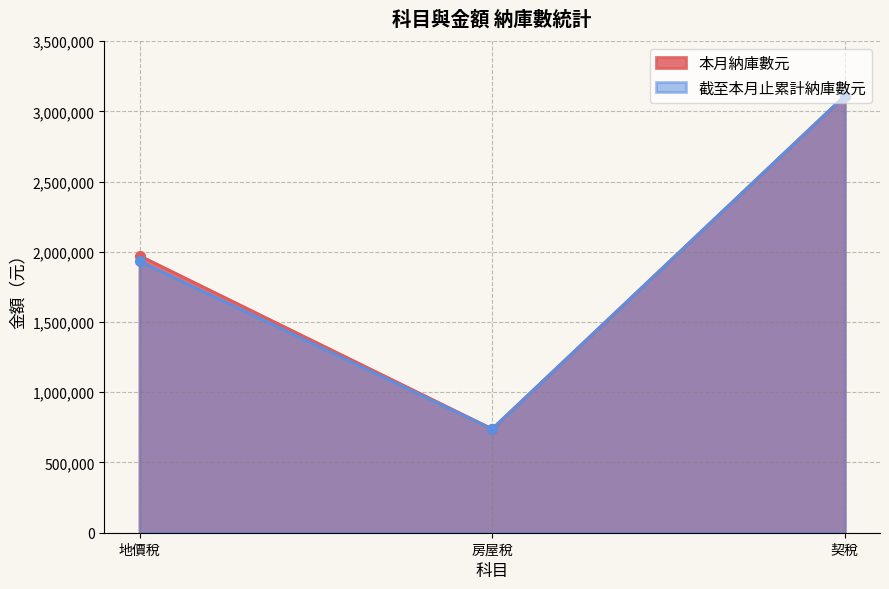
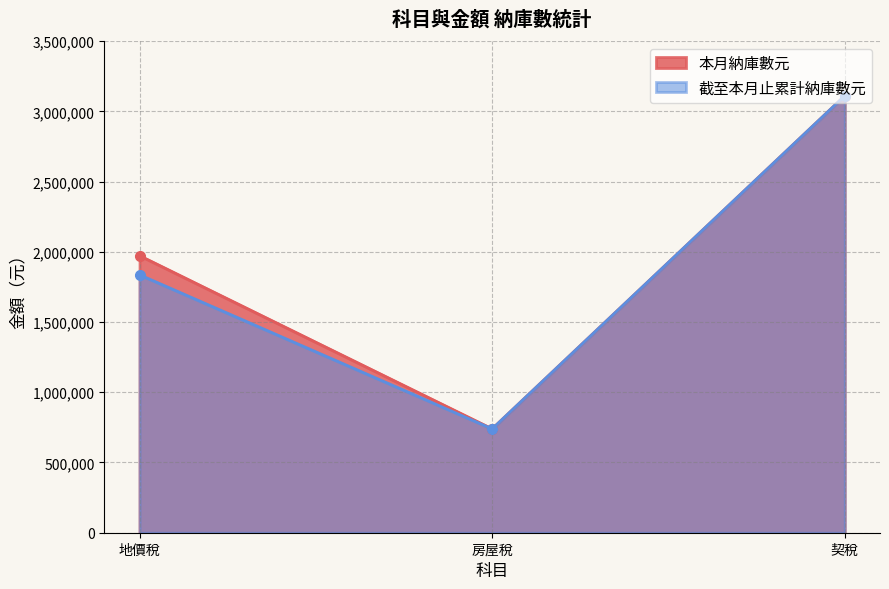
截至本月止累計納庫數元, 地價稅: 1,930,000 -> 1,840,000
